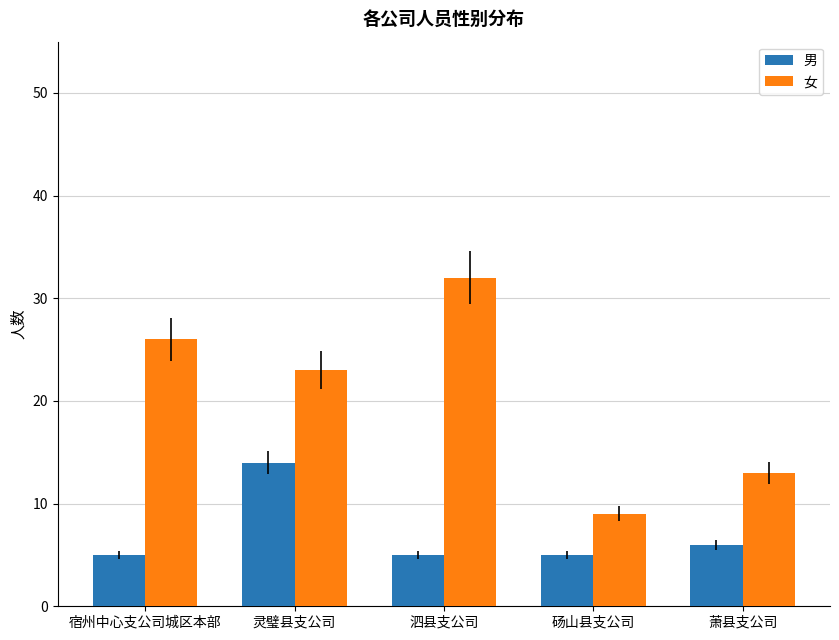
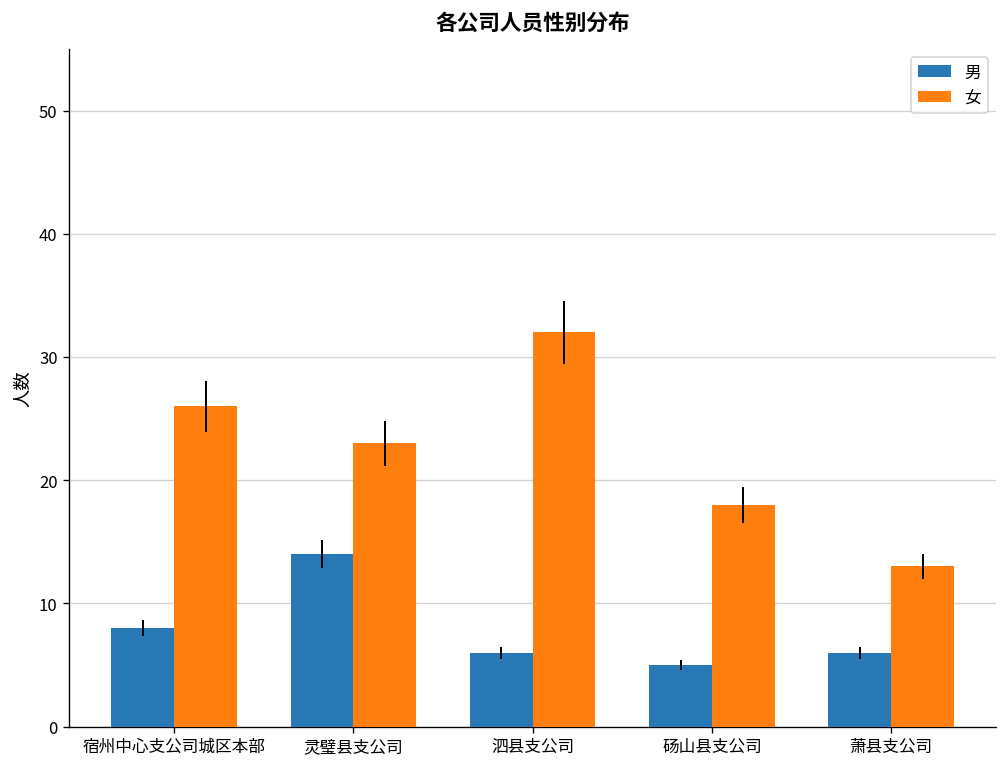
男, 宿州中心支公司城区本部: 5 -> 8
男, 泗县支公司: 5 -> 6
女, 砀山县支公司: 9 -> 18
